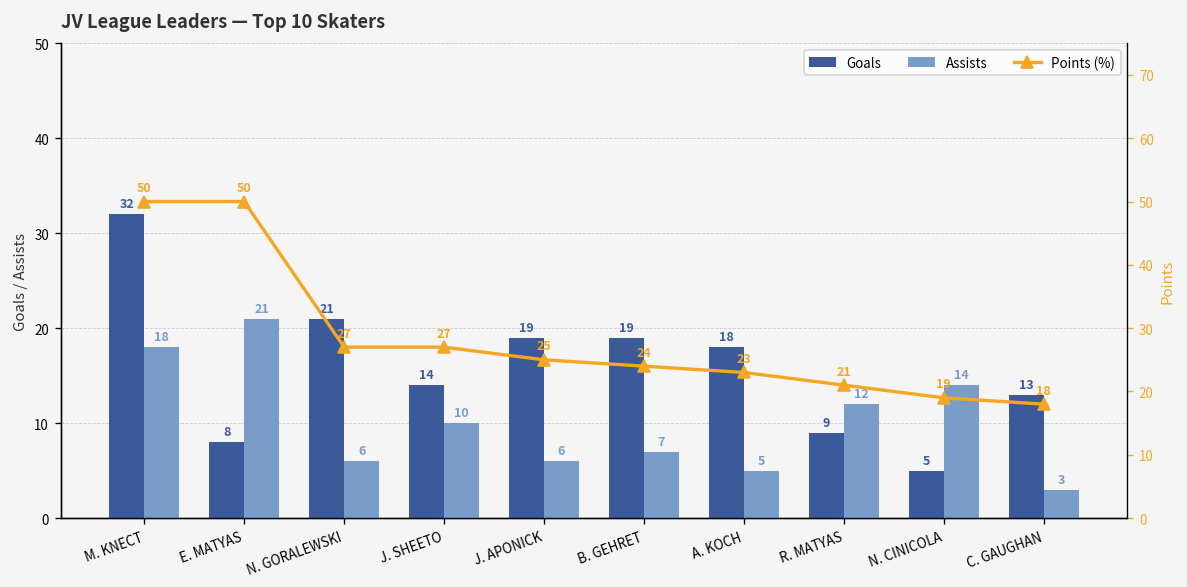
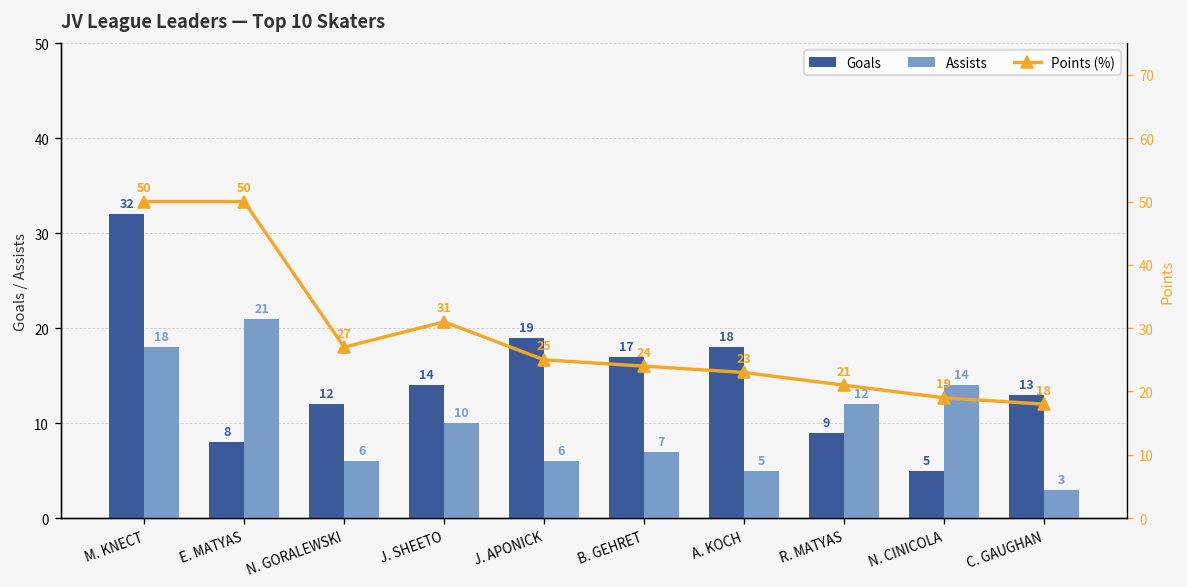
Goals, N. GORALEWSKI: 21 -> 12
Goals, B. GEHRET: 19 -> 17
Points (%), J. SHEETO: 27 -> 31
